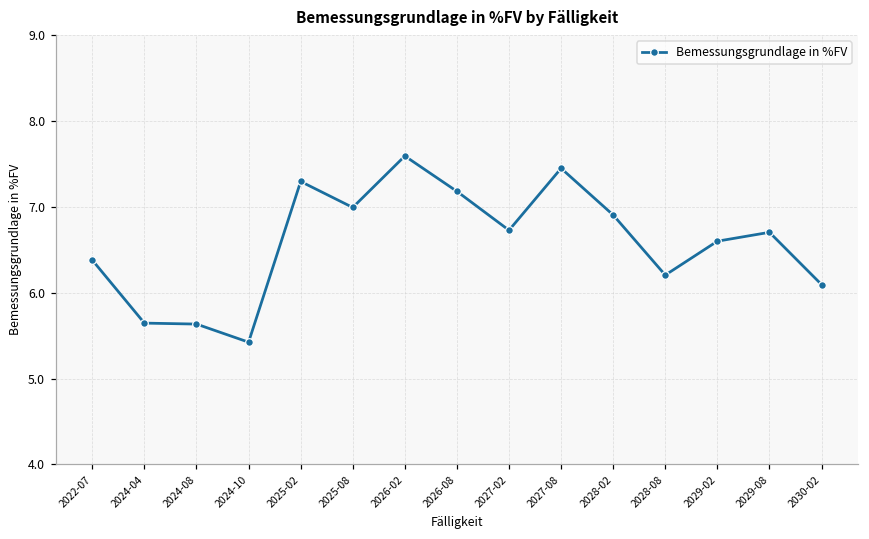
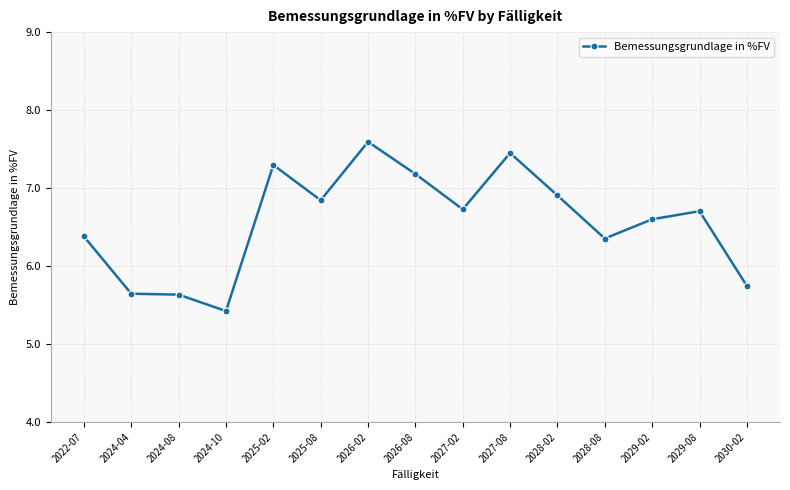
2025-08: 7.0 -> 6.8
2028-08: 6.2 -> 6.4
2030-02: 6.1 -> 5.7
